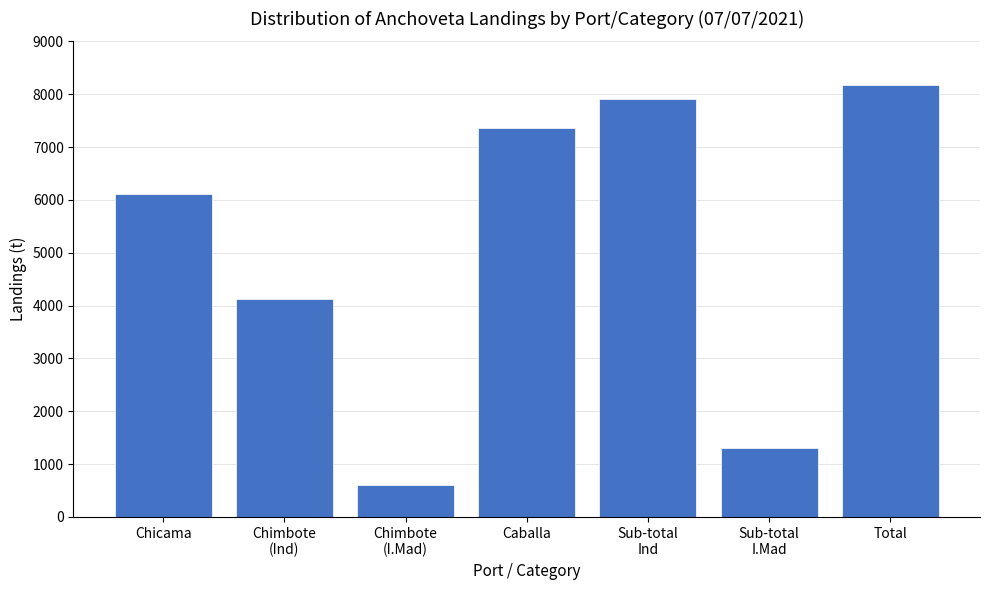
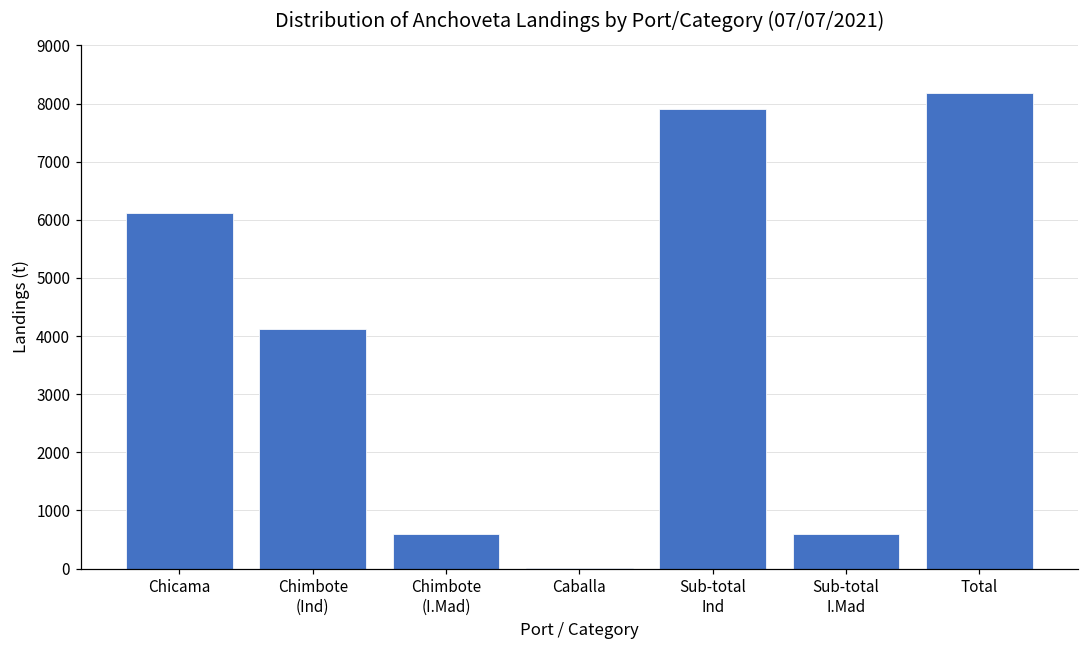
Caballa: 7400 -> 0
Sub-total I.Mad: 1300 -> 600
